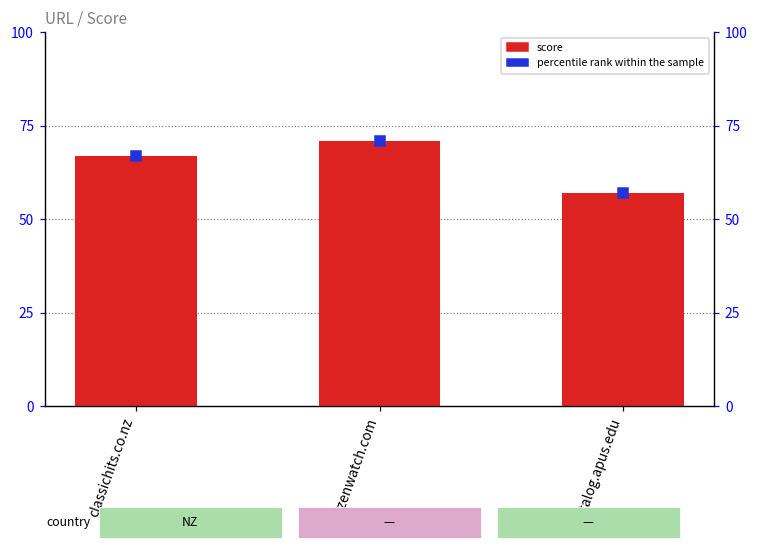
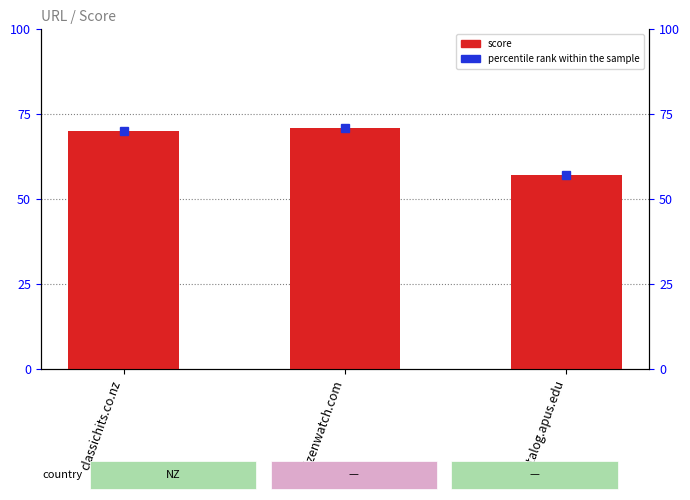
score, classichits.co.nz: 67 -> 70
